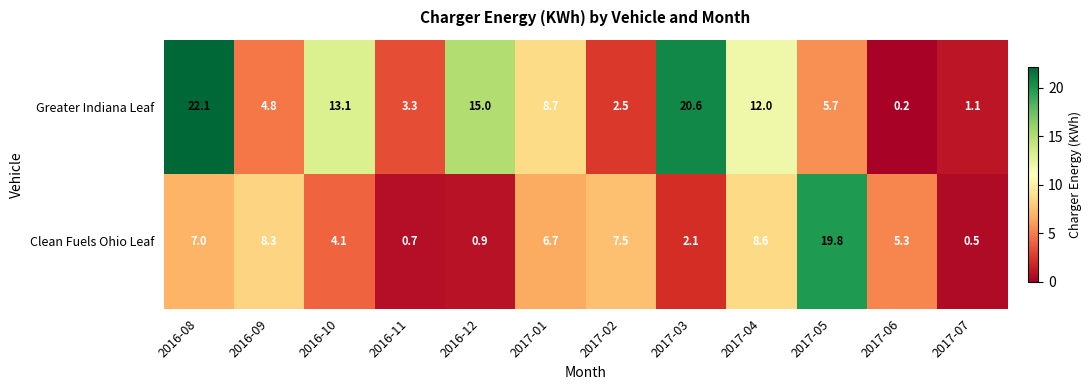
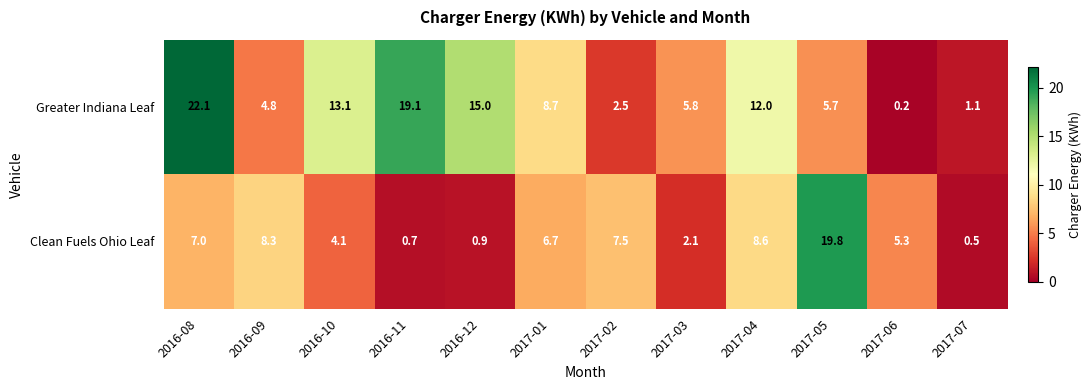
Greater Indiana Leaf, 2016-11: 3.3 -> 19.1
Greater Indiana Leaf, 2017-03: 20.6 -> 5.8
